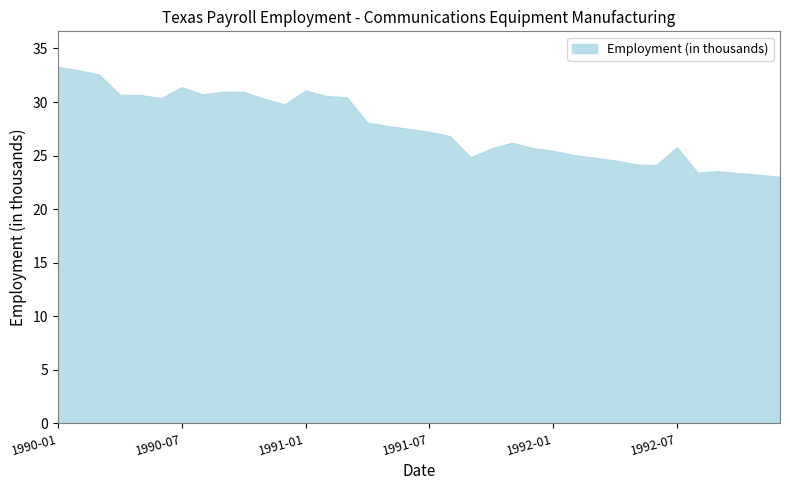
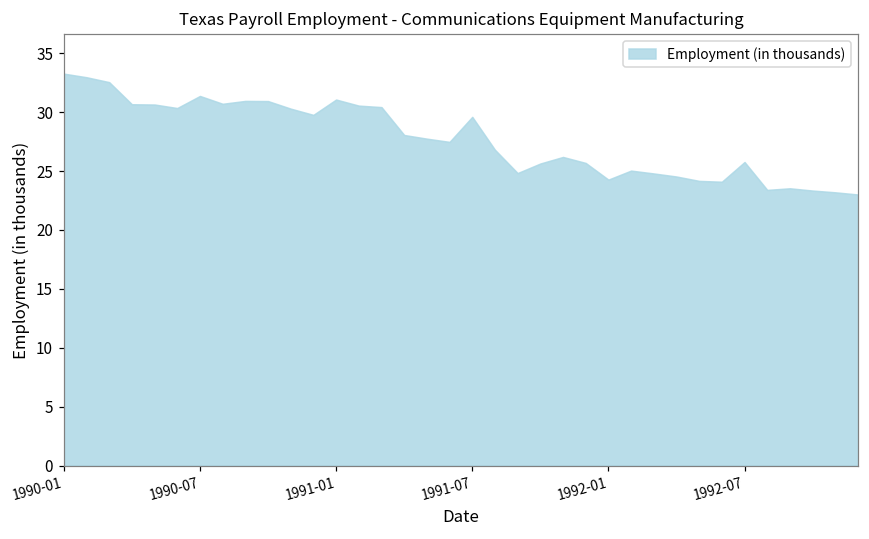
1991-07: 27.2 -> 29.6
1992-01: 25.4 -> 24.3
